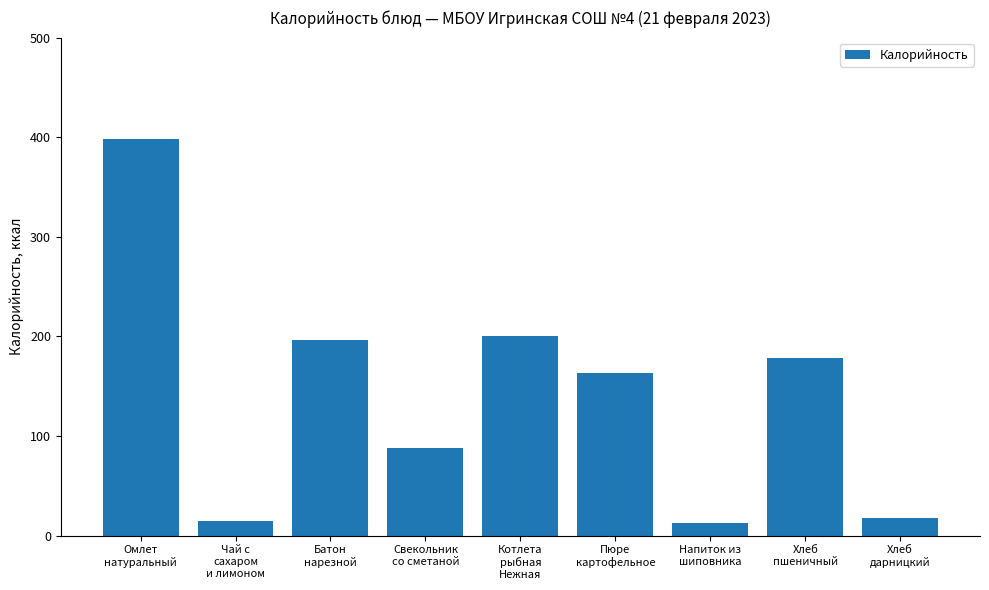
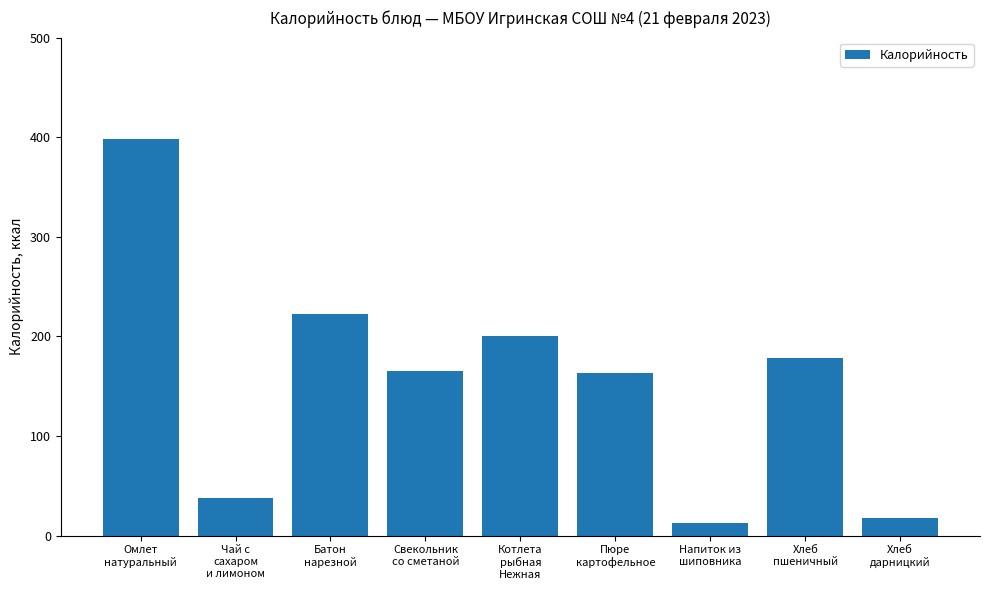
Чай с сахаром и лимоном: 20 -> 40
Батон нарезной: 200 -> 220
Свекольник со сметаной: 90 -> 170
